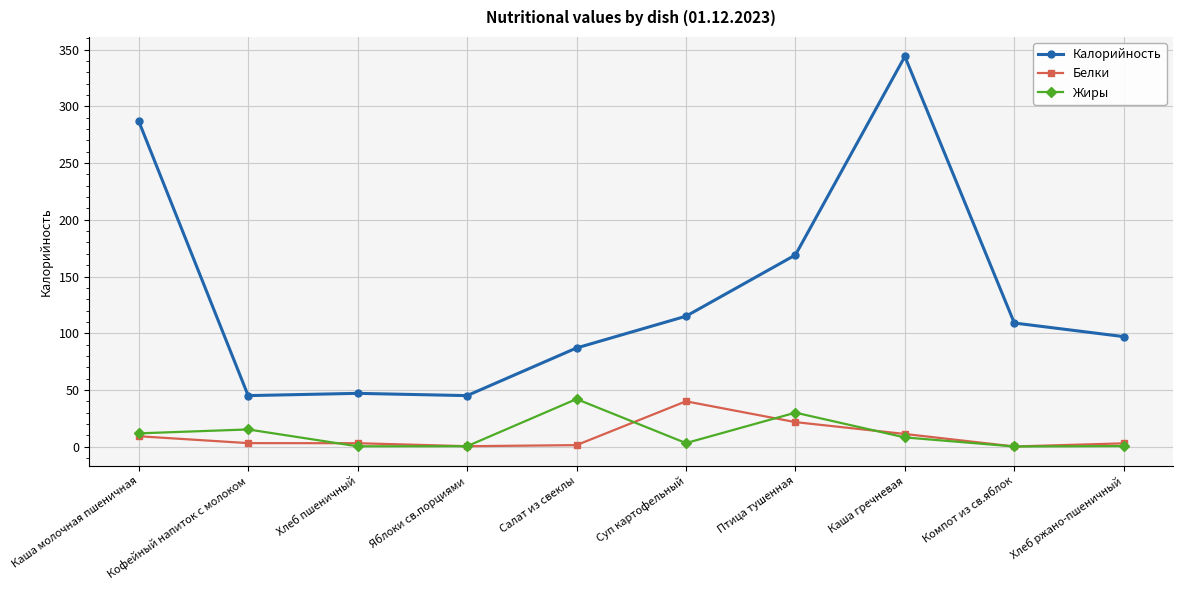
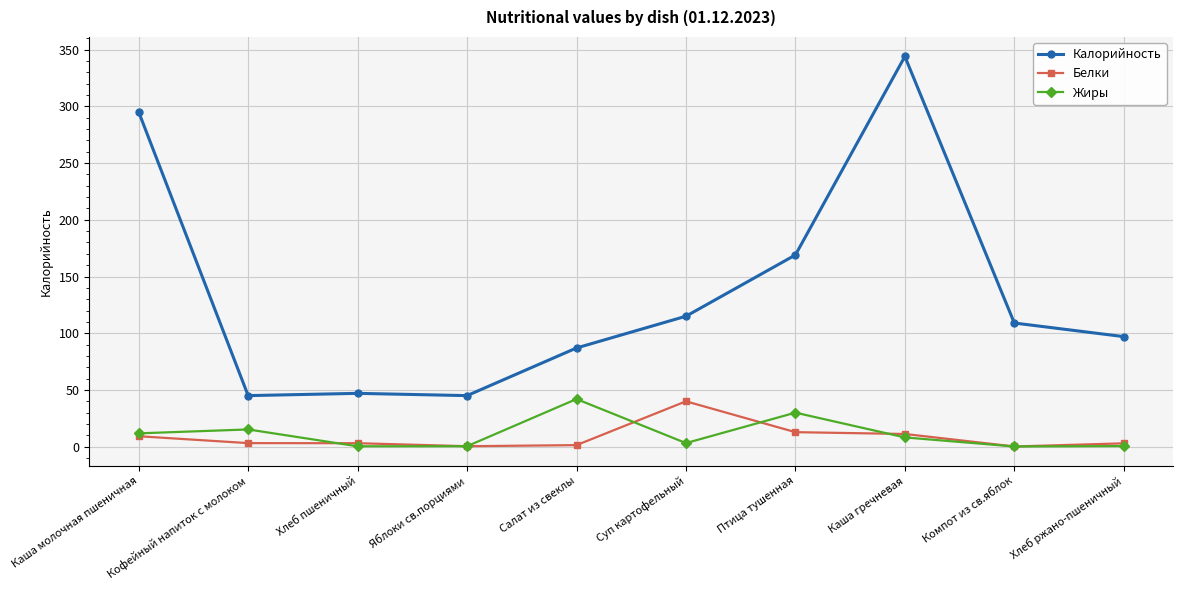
Калорийность, Каша молочная пшеничная: 287 -> 295
Белки, Птица тушенная: 22 -> 13
